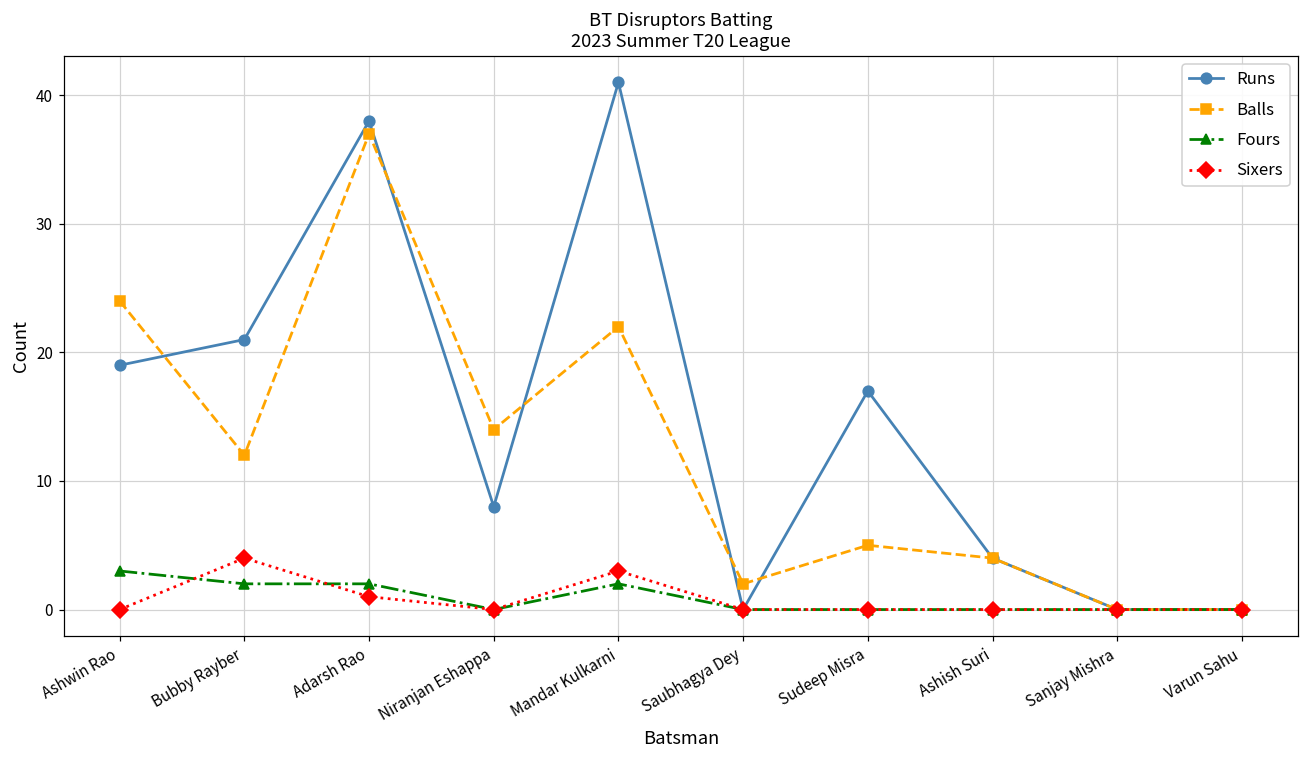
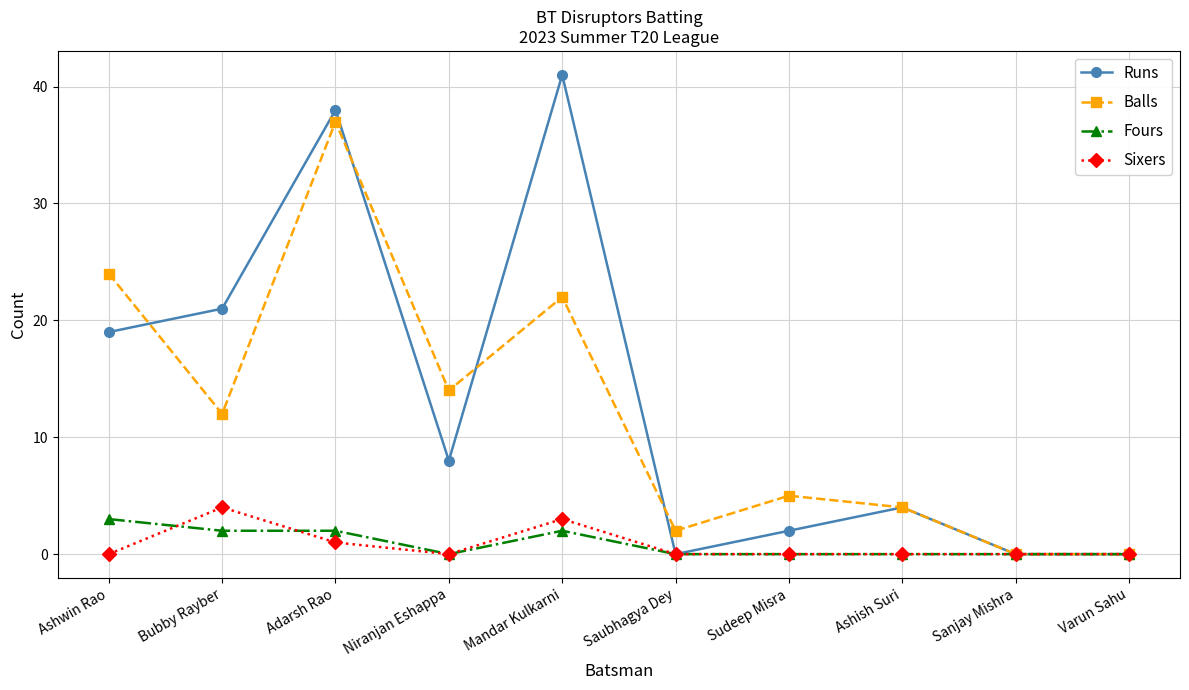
Runs, Sudeep Misra: 17 -> 2
